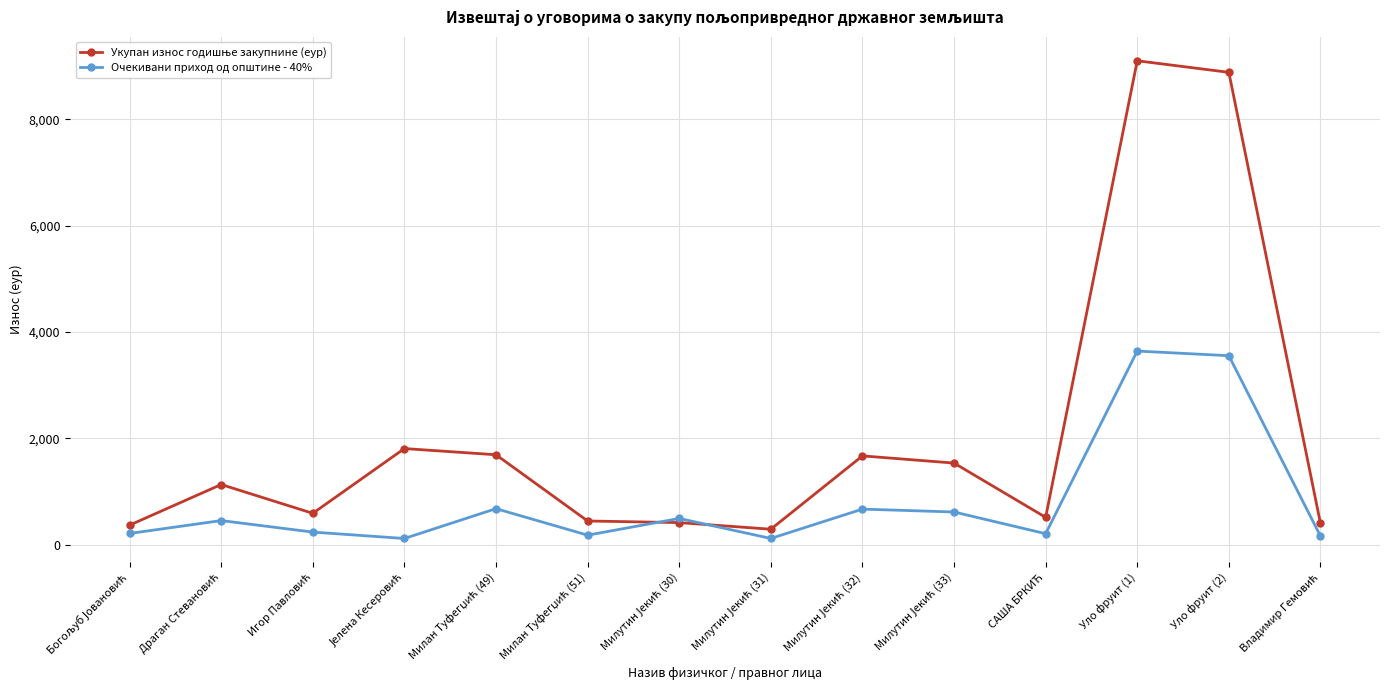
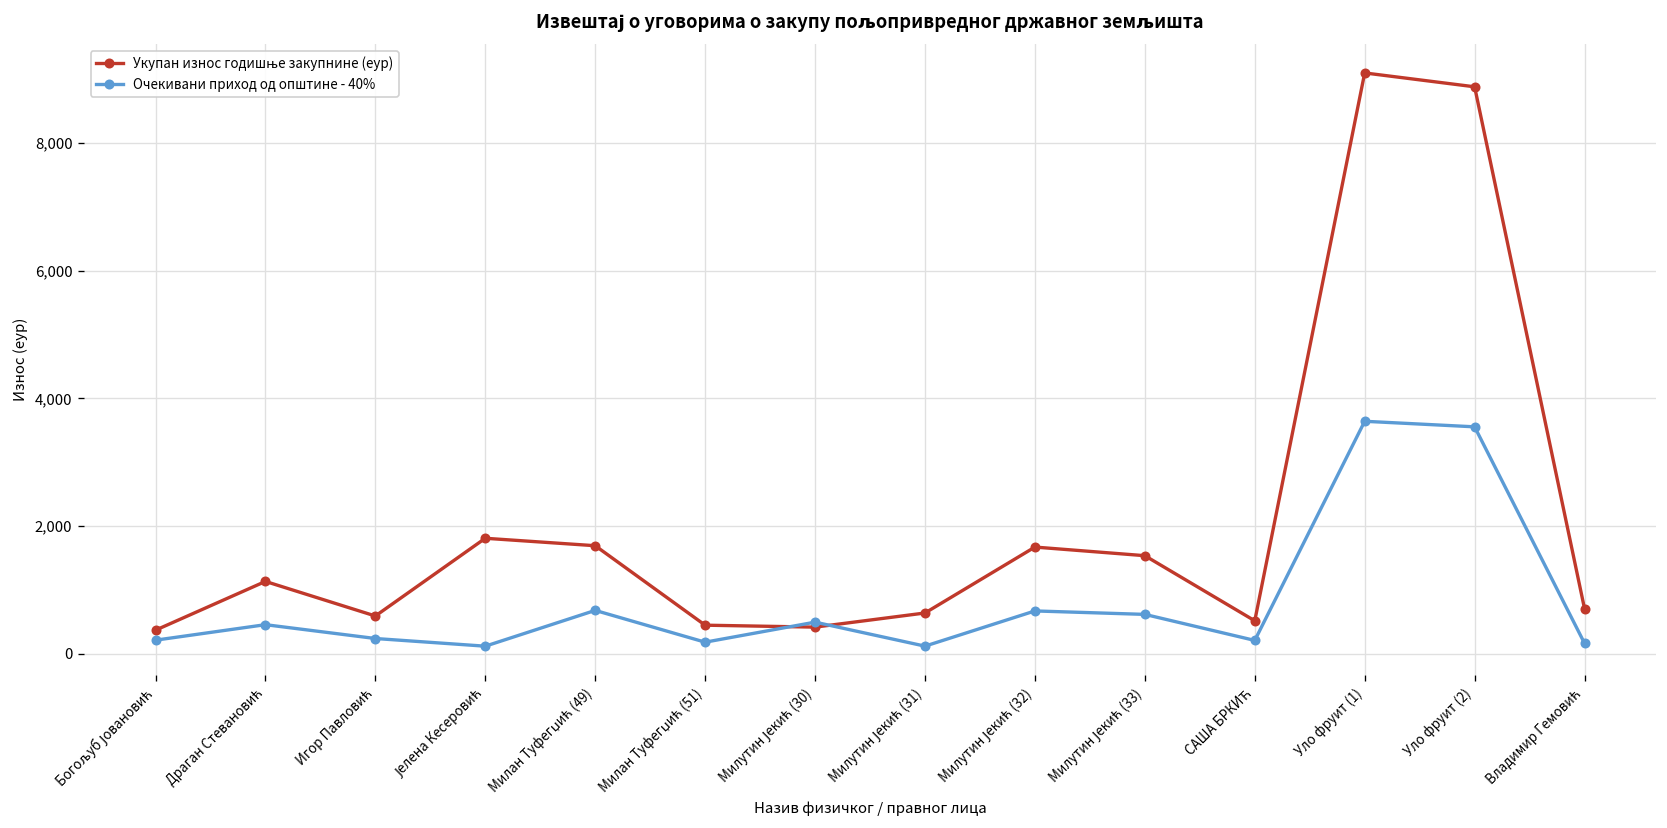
Укупан износ годишње закупнине (еур), Милутин Јекић (31): 300 -> 600
Укупан износ годишње закупнине (еур), Владимир Гемовић: 400 -> 700
